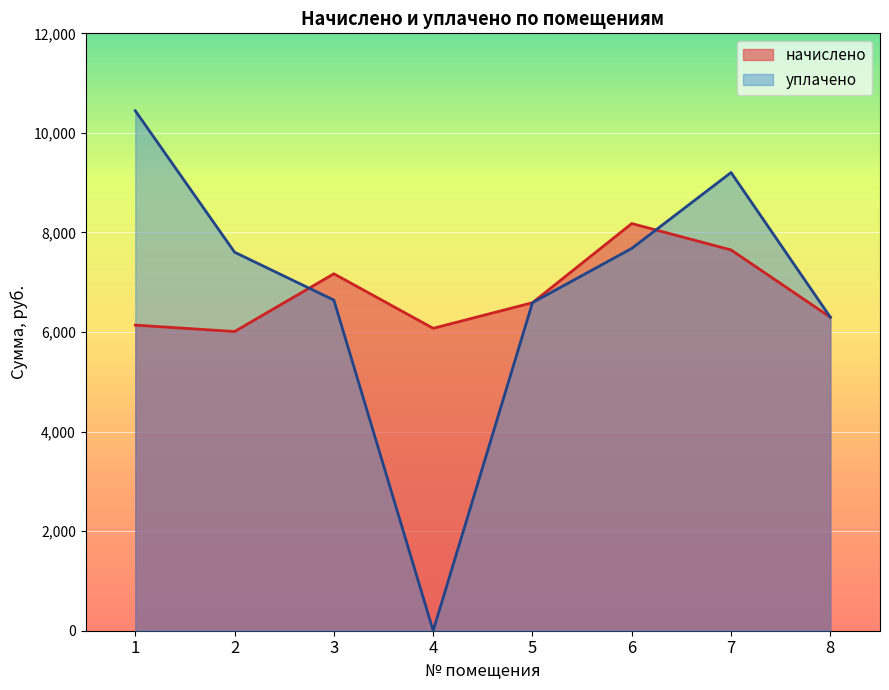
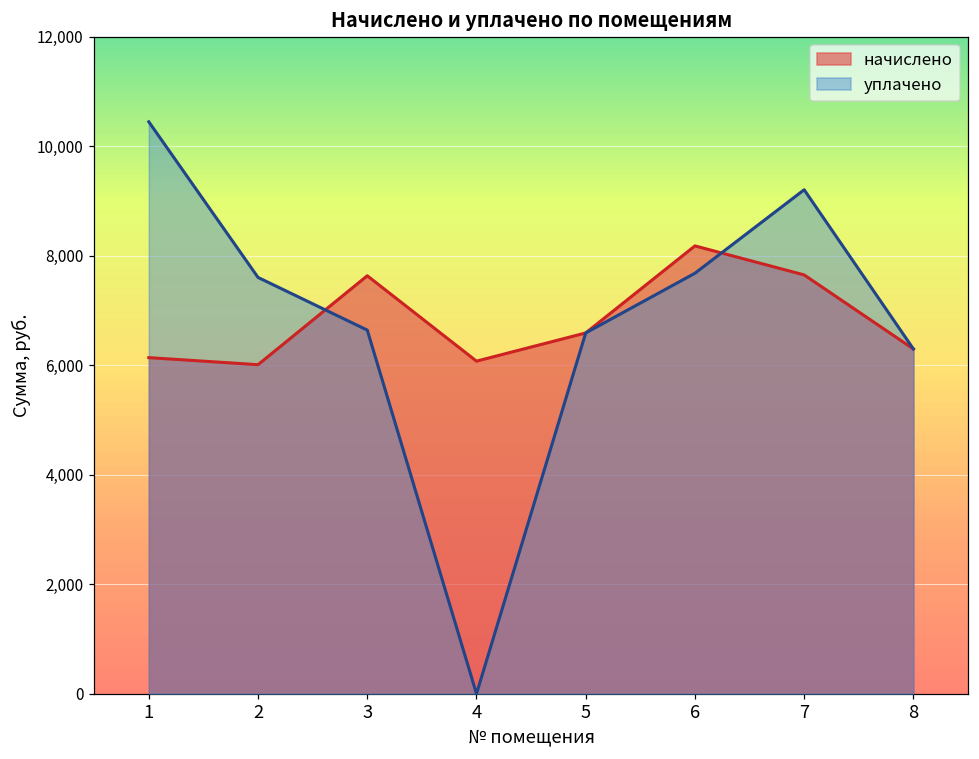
начислено, 3: 7,200 -> 7,600
